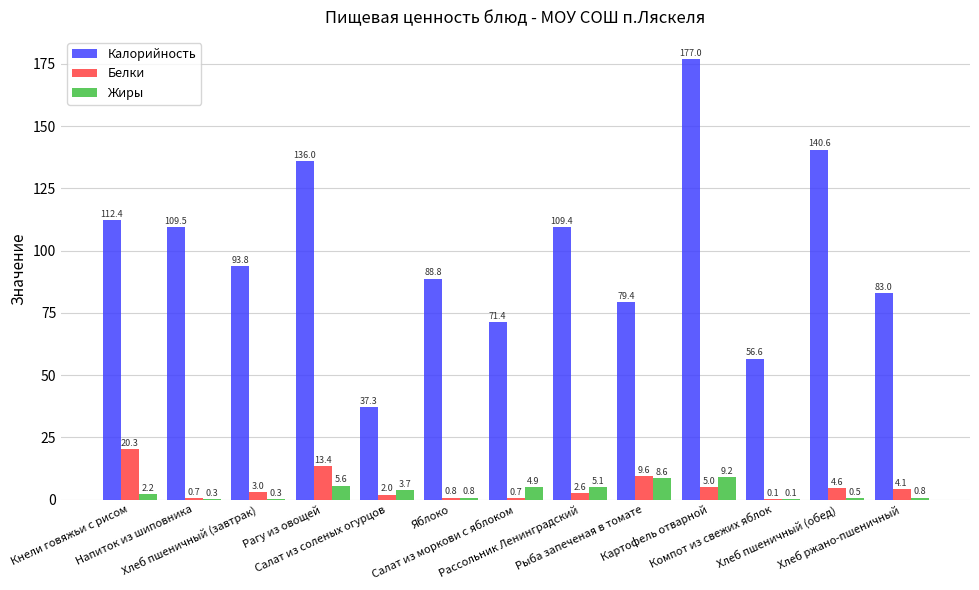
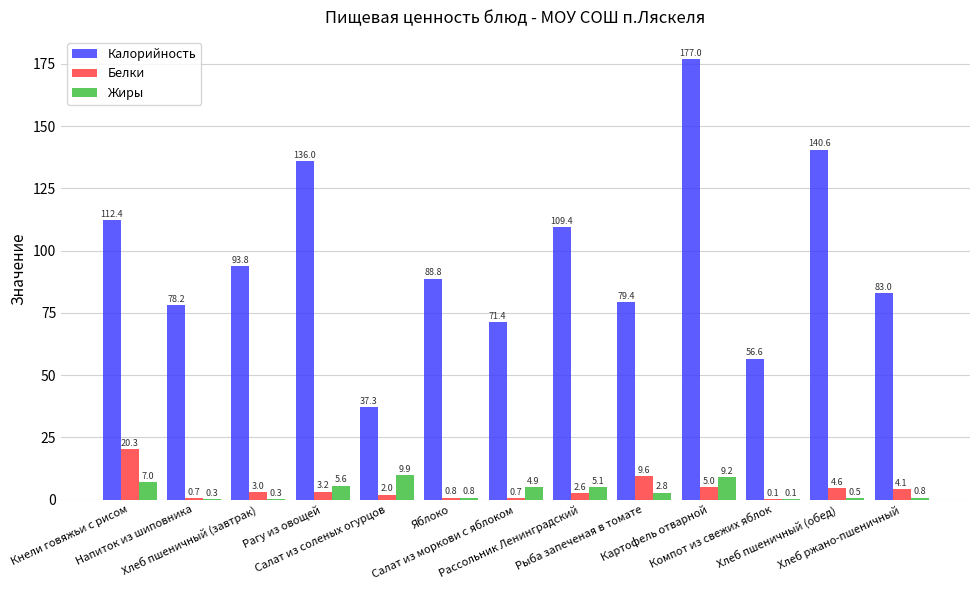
Жиры, Кнели говяжьи с рисом: 2.2 -> 7.0
Калорийность, Напиток из шиповника: 109.5 -> 78.2
Белки, Рагу из овощей: 13.4 -> 3.2
Жиры, Салат из соленых огурцов: 3.7 -> 9.9
Жиры, Рыба запеченая в томате: 8.6 -> 2.8
